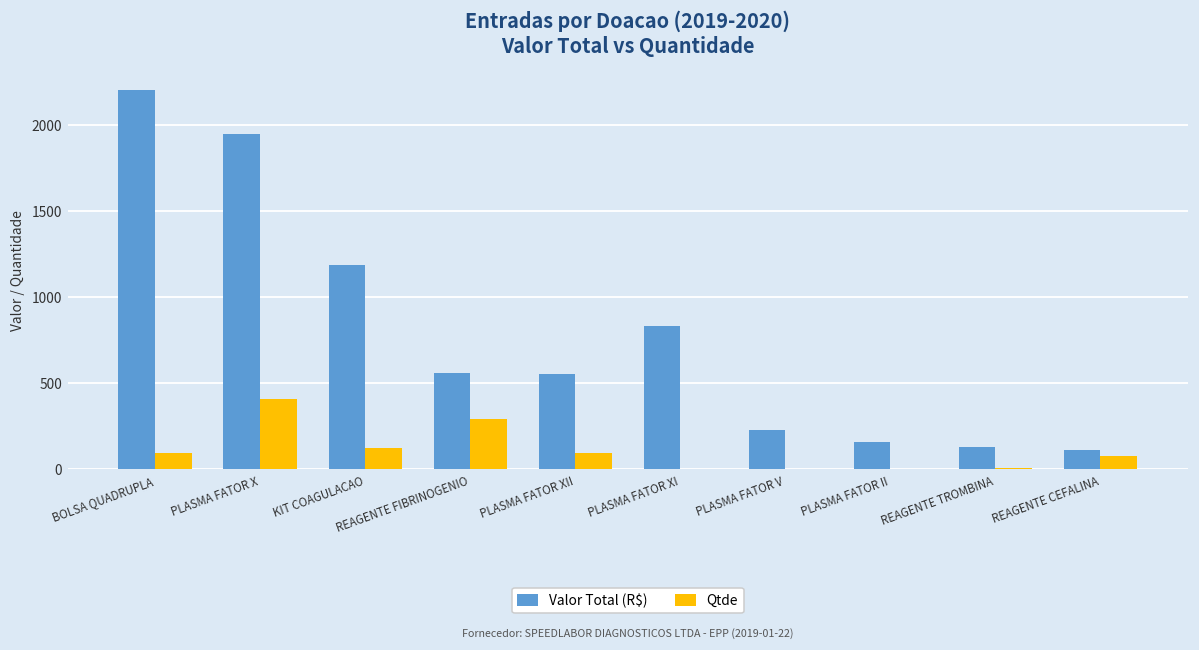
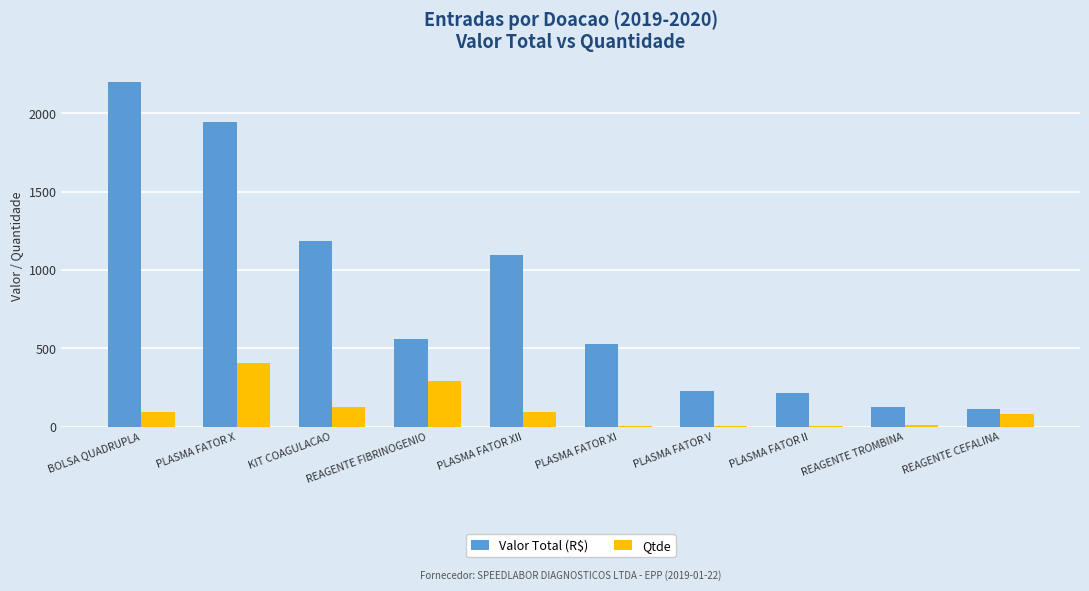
Valor Total (R$), PLASMA FATOR XII: 550 -> 1100
Valor Total (R$), PLASMA FATOR XI: 830 -> 530
Valor Total (R$), PLASMA FATOR II: 160 -> 210
